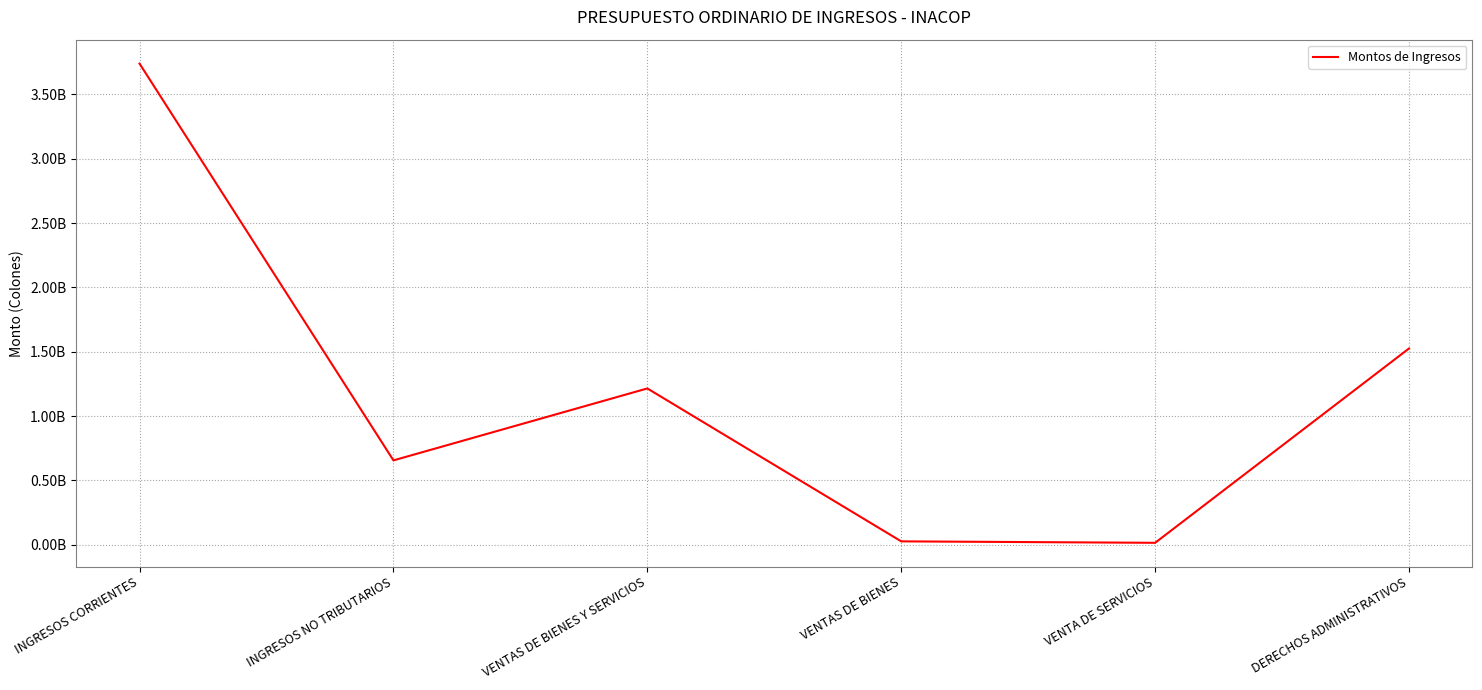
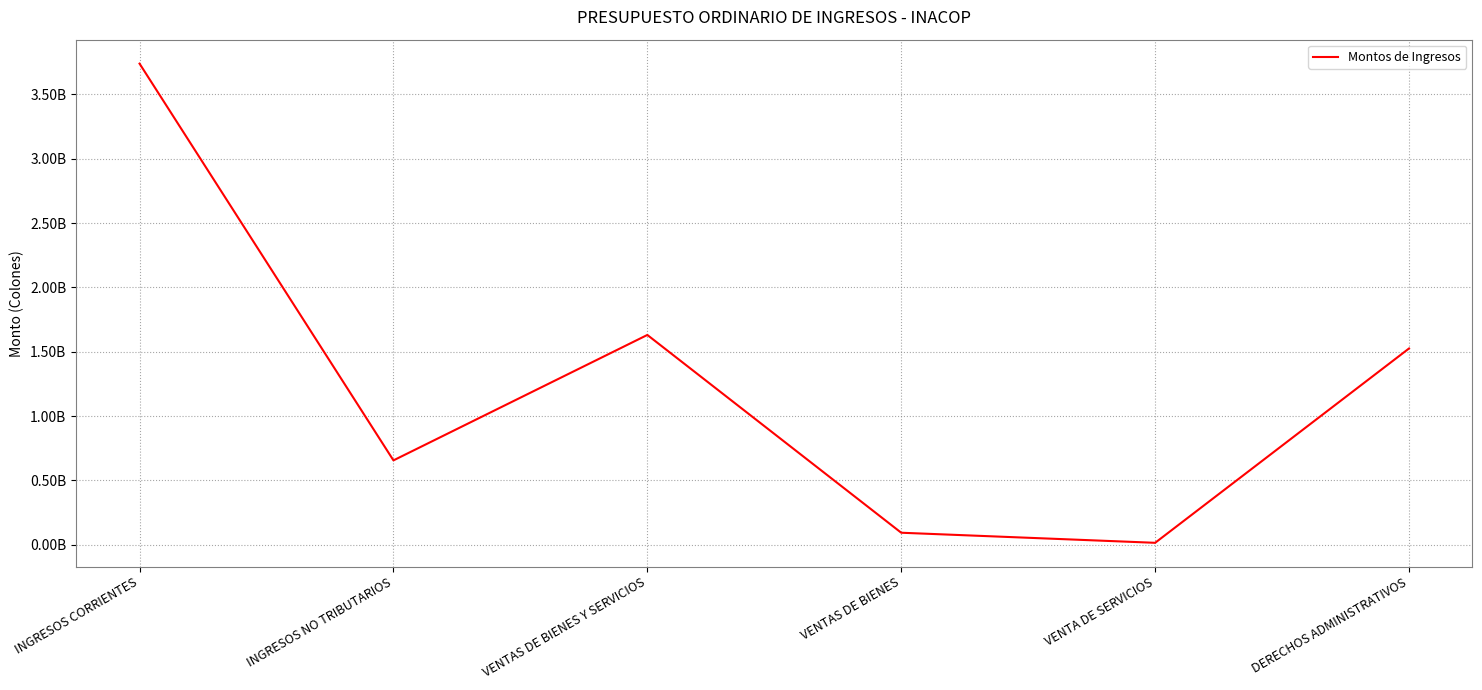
VENTAS DE BIENES Y SERVICIOS: 1210000000 -> 1630000000
VENTAS DE BIENES: 30000000 -> 90000000
